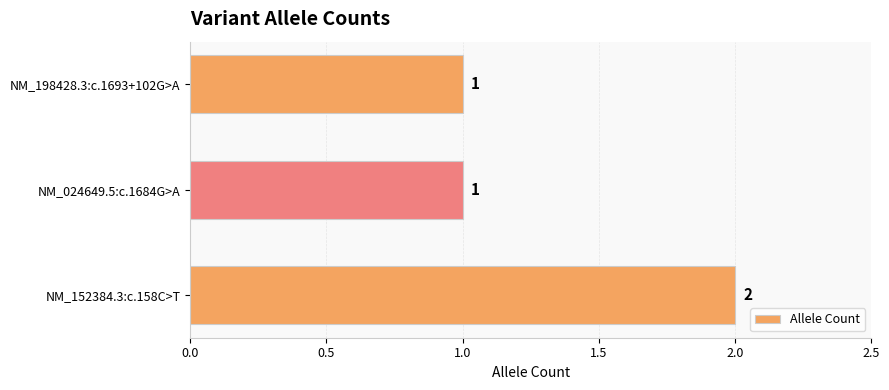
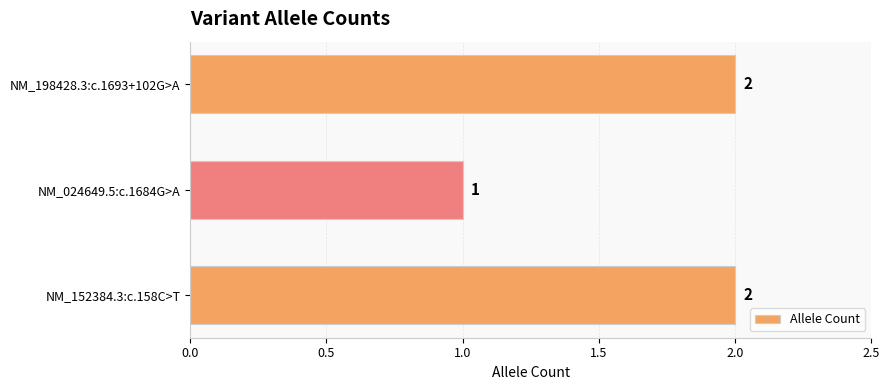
NM_198428.3:c.1693+102G>A: 1 -> 2
